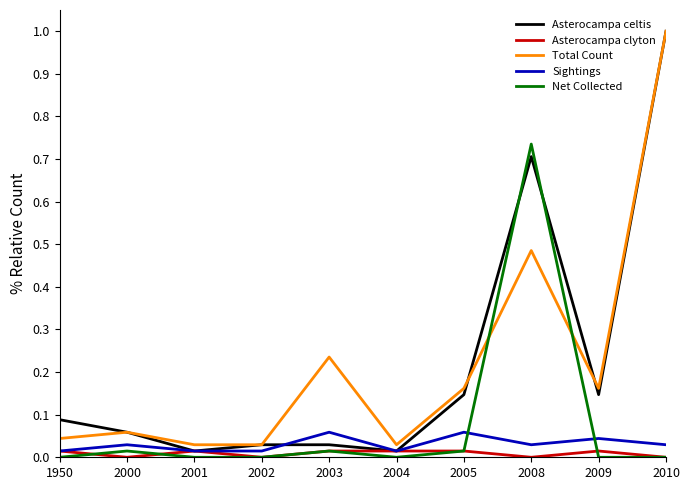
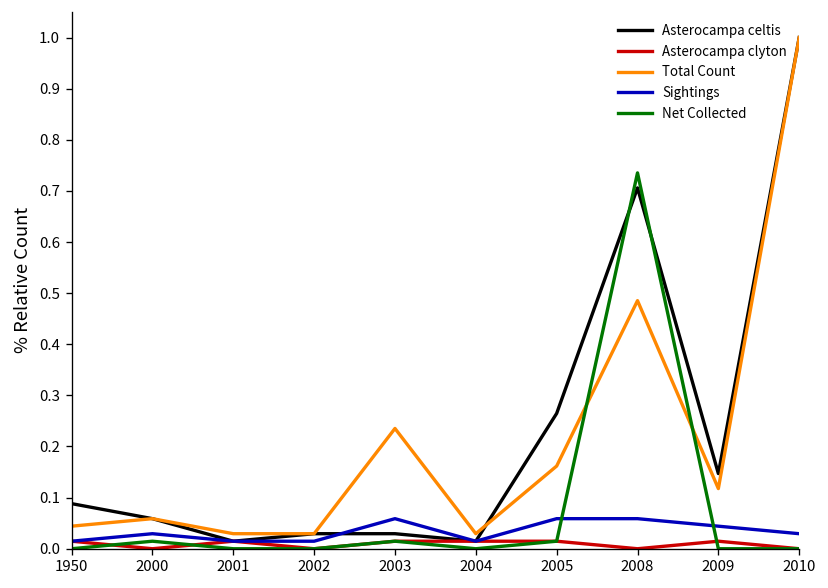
Asterocampa celtis, 2005: 0.15 -> 0.26
Sightings, 2008: 0.03 -> 0.06
Total Count, 2009: 0.16 -> 0.12
